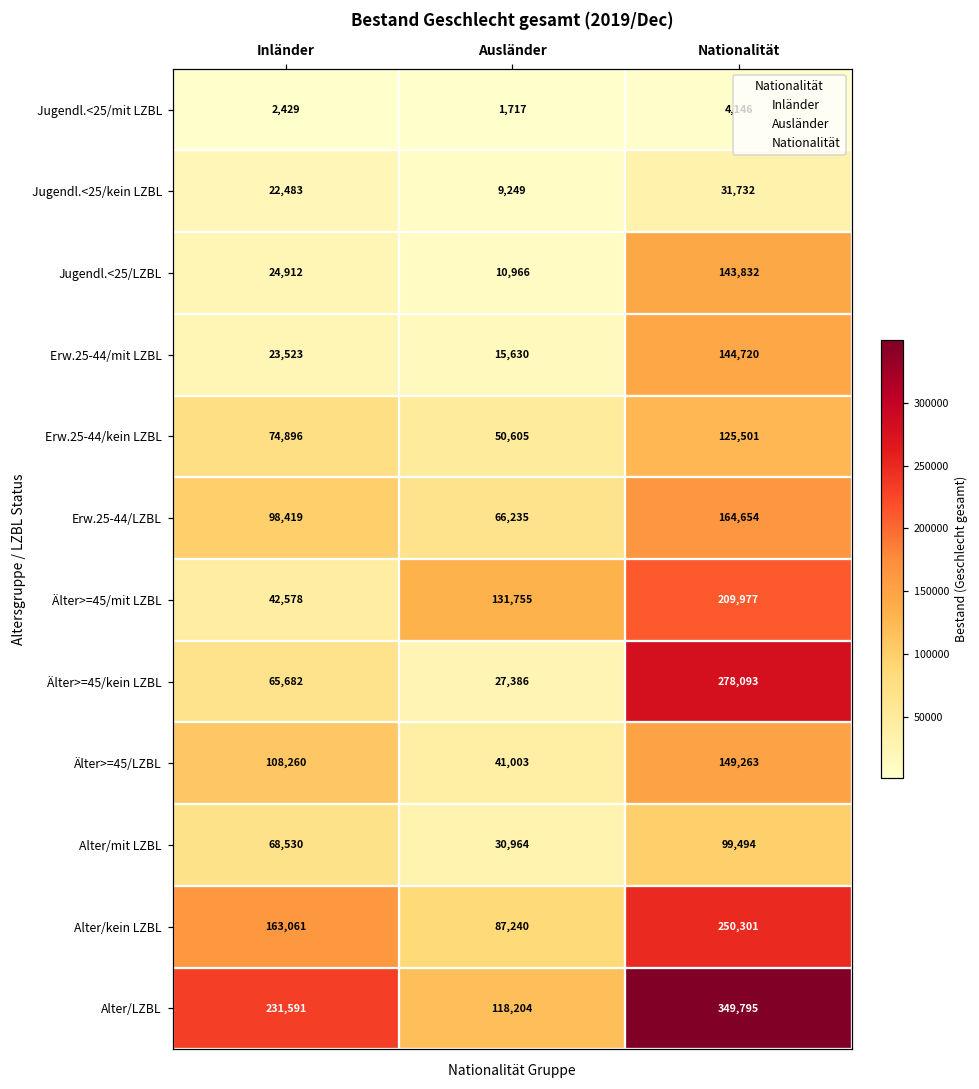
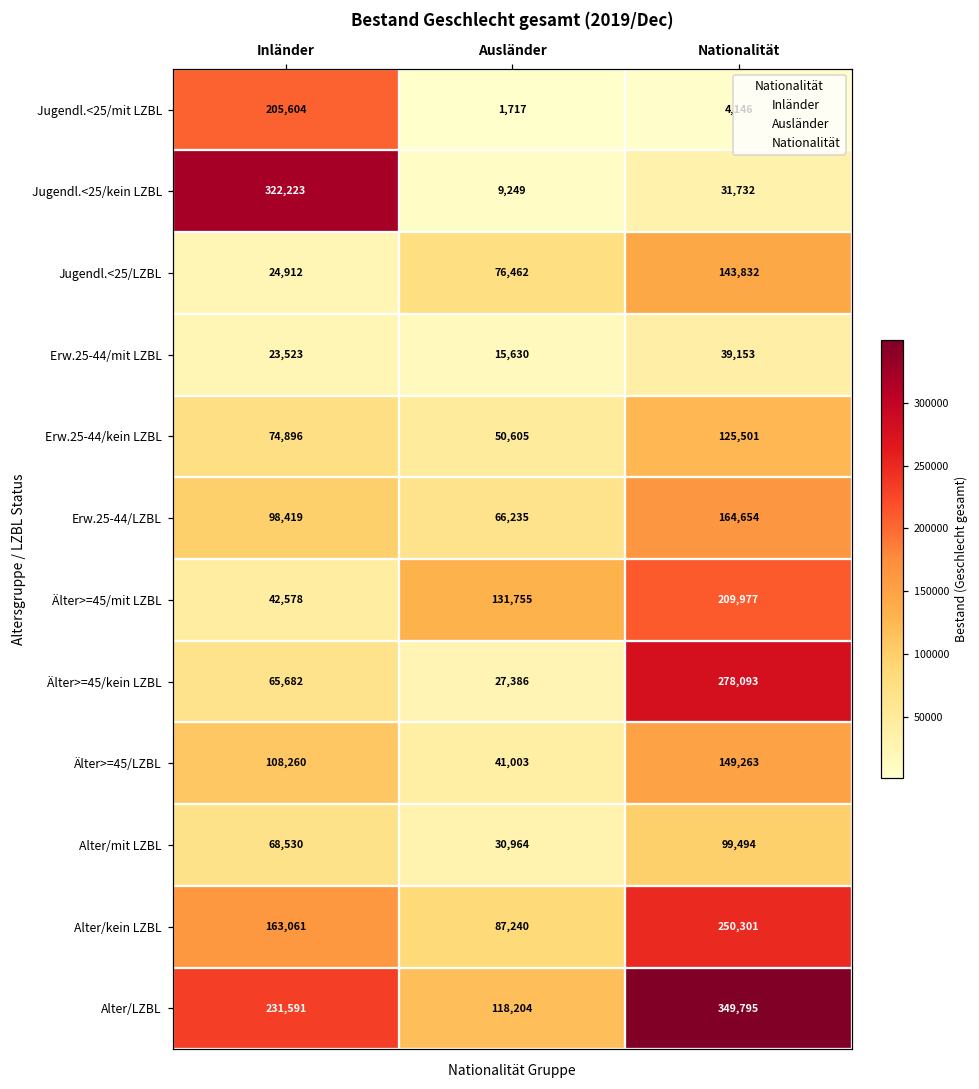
Jugendl.<25/mit LZBL, Inländer: 2,429 -> 205,604
Jugendl.<25/kein LZBL, Inländer: 22,483 -> 322,223
Jugendl.<25/LZBL, Ausländer: 10,966 -> 76,462
Erw.25-44/mit LZBL, Nationalität: 144,720 -> 39,153
